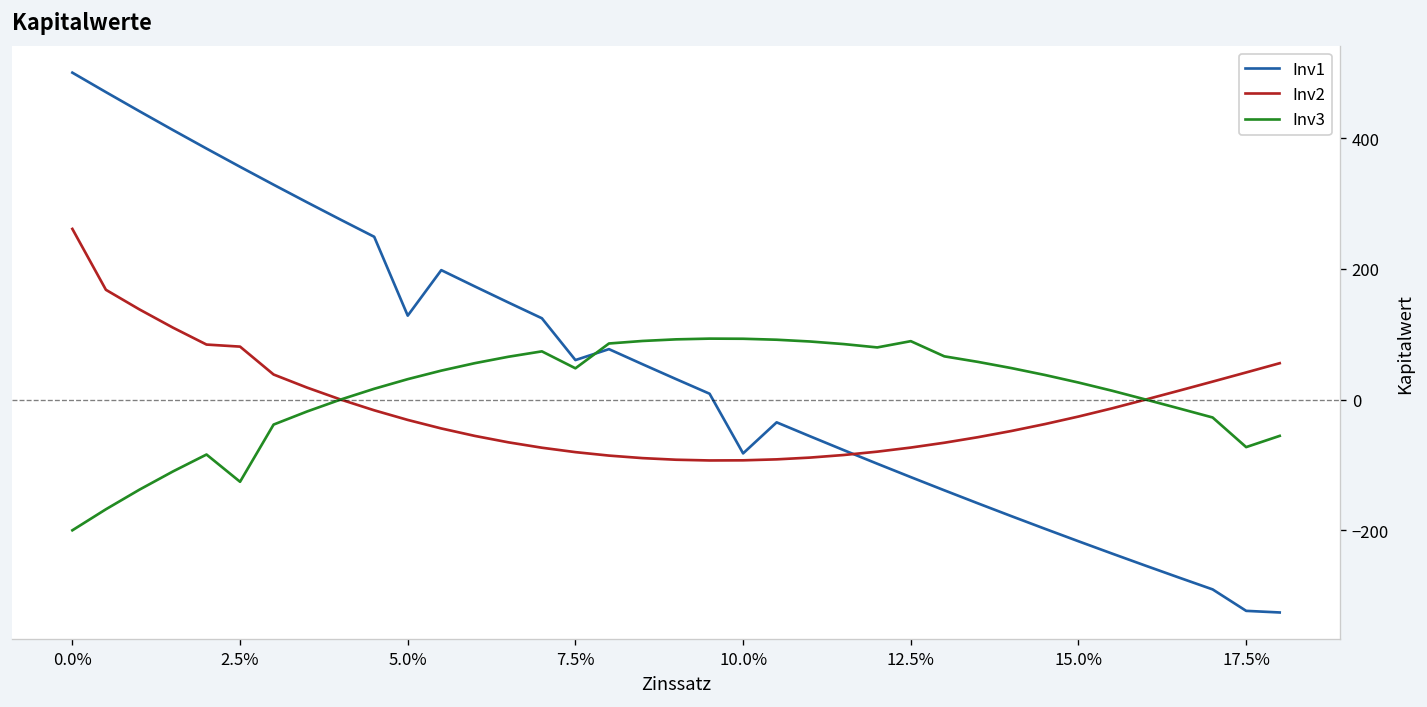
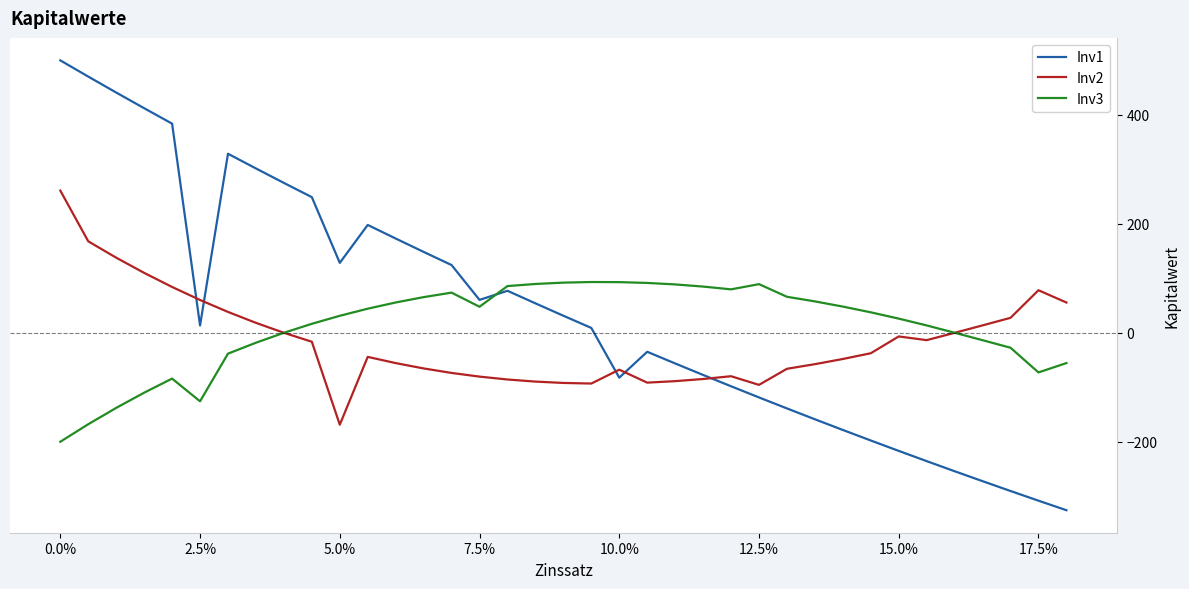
Inv1, 2.5%: 360 -> 10
Inv2, 2.5%: 80 -> 60
Inv2, 5.0%: -30 -> -170
Inv2, 10.0%: -90 -> -70
Inv2, 12.5%: -70 -> -100
Inv2, 15.0%: -30 -> -10
Inv1, 17.5%: -320 -> -310
Inv2, 17.5%: 40 -> 80
